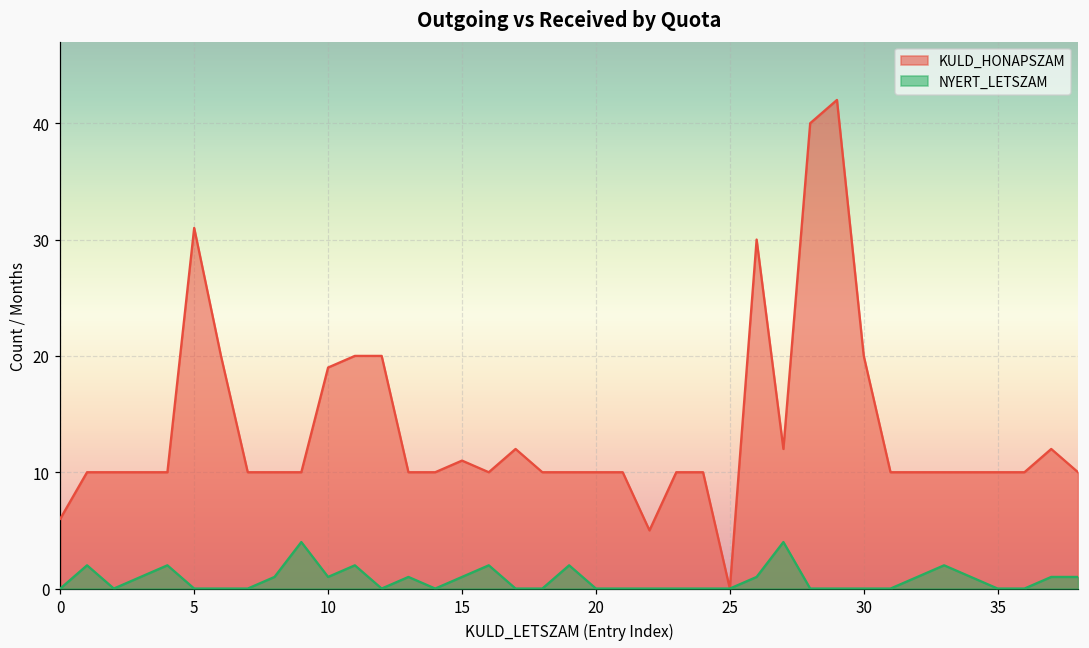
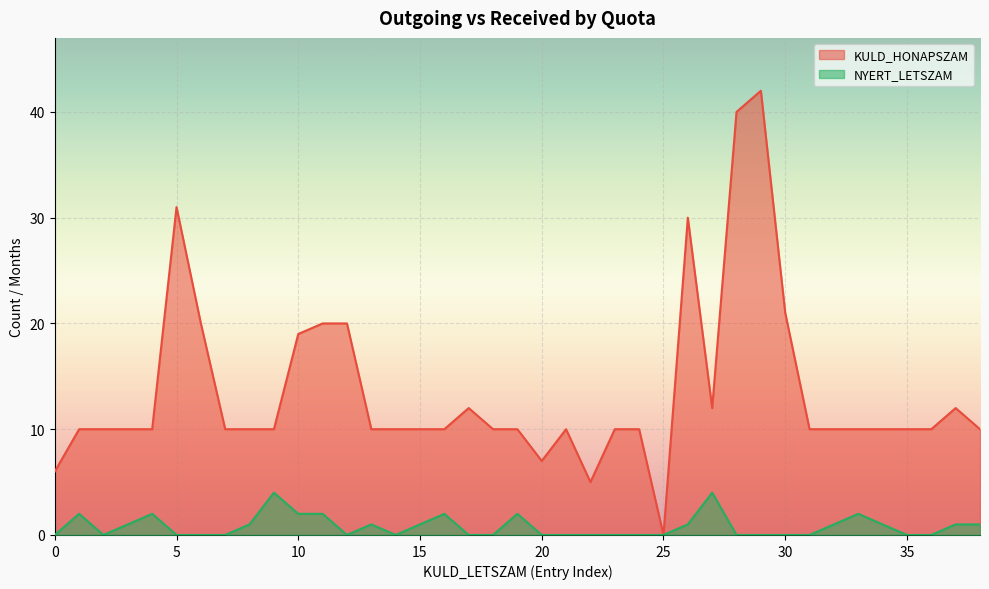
NYERT_LETSZAM, 10: 1 -> 2
KULD_HONAPSZAM, 15: 11 -> 10
KULD_HONAPSZAM, 20: 10 -> 7
KULD_HONAPSZAM, 30: 20 -> 21
